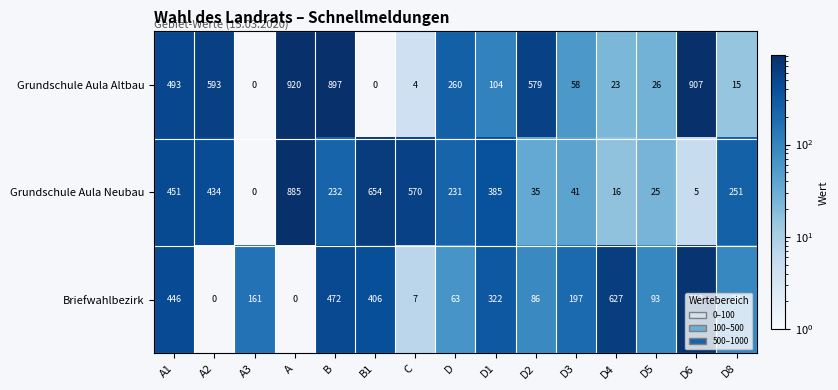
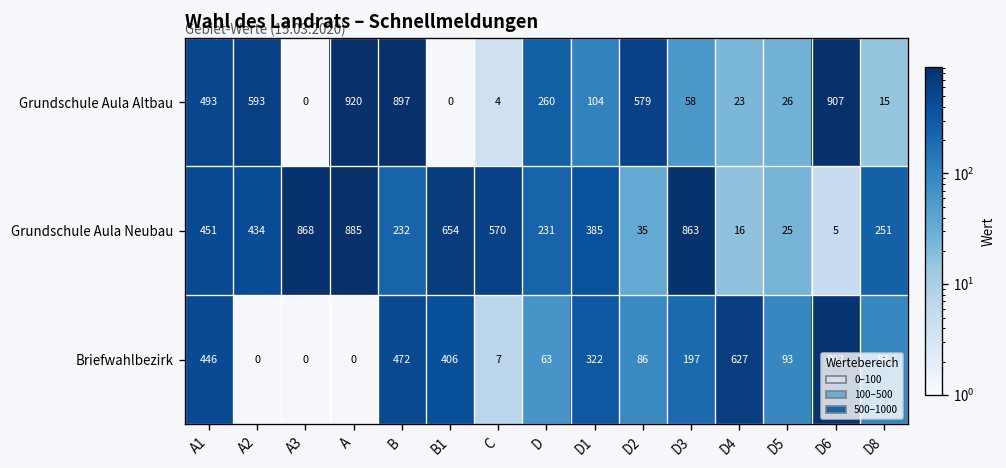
Grundschule Aula Neubau, A3: 0 -> 868
Grundschule Aula Neubau, D3: 41 -> 863
Briefwahlbezirk, A3: 161 -> 0
